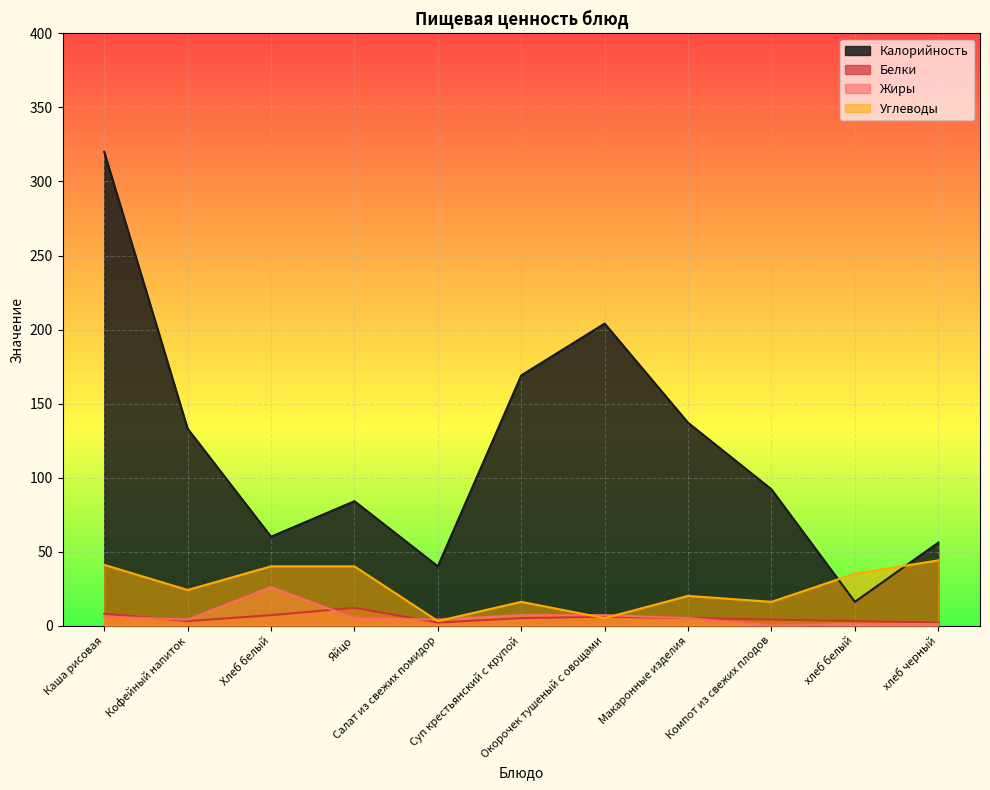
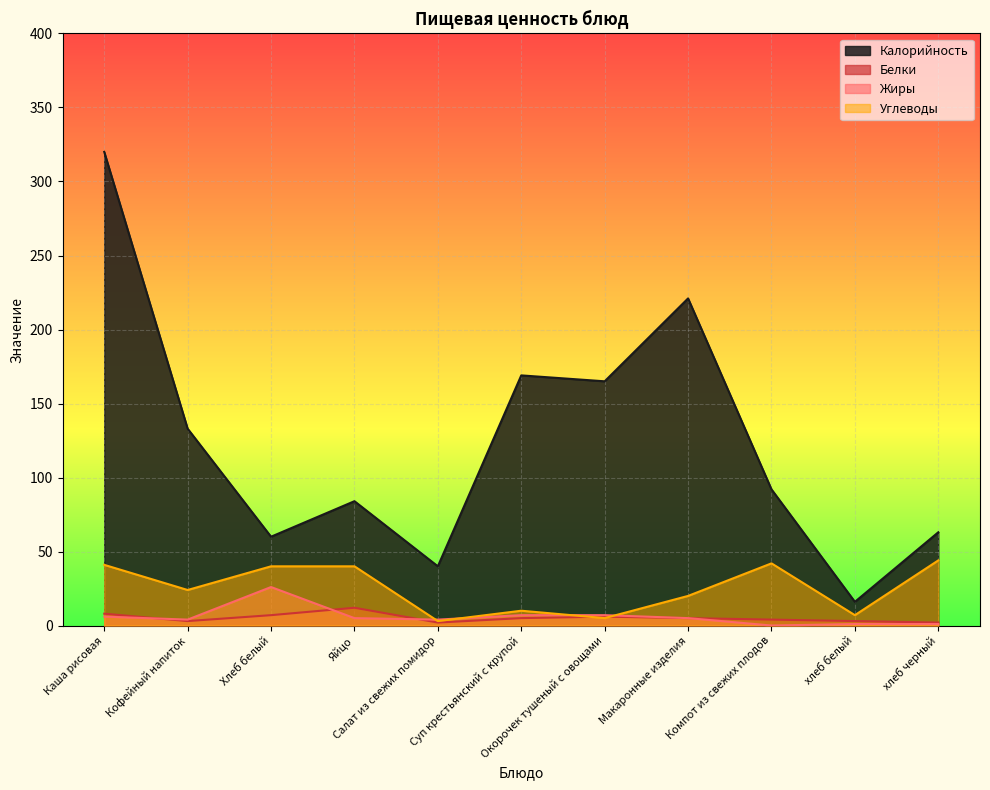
Углеводы, Суп крестьянский с крупой: 16 -> 10
Калорийность, Окорочек тушеный с овощами: 204 -> 165
Калорийность, Макаронные изделия: 137 -> 221
Углеводы, Компот из свежих плодов: 16 -> 42
Углеводы, хлеб белый: 35 -> 7
Калорийность, хлеб черный: 56 -> 63
